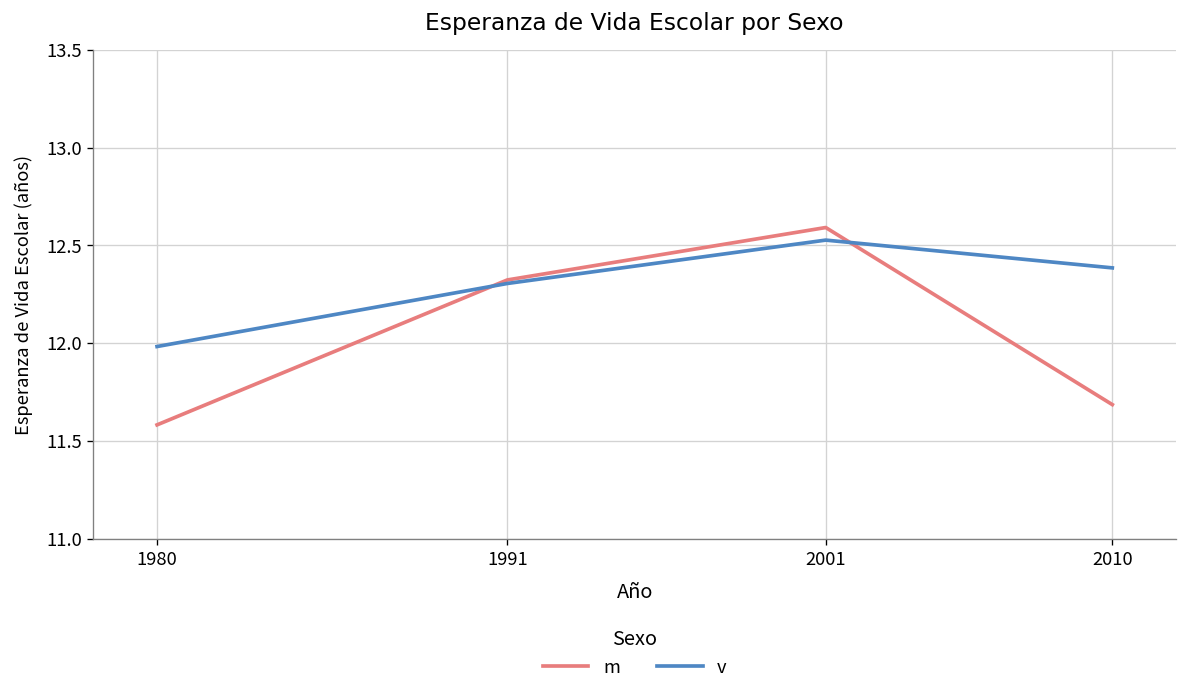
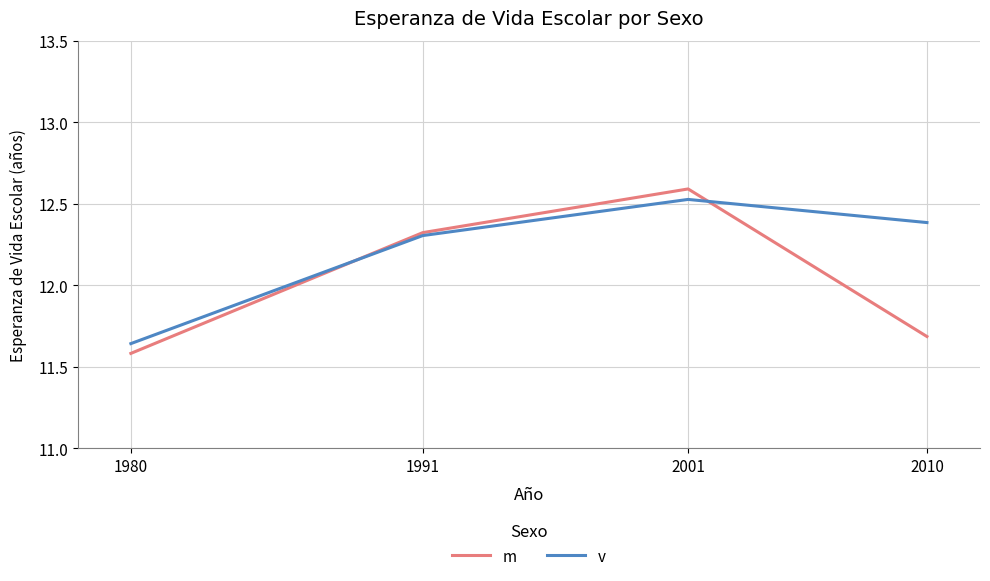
v, 1980: 11.98 -> 11.64
